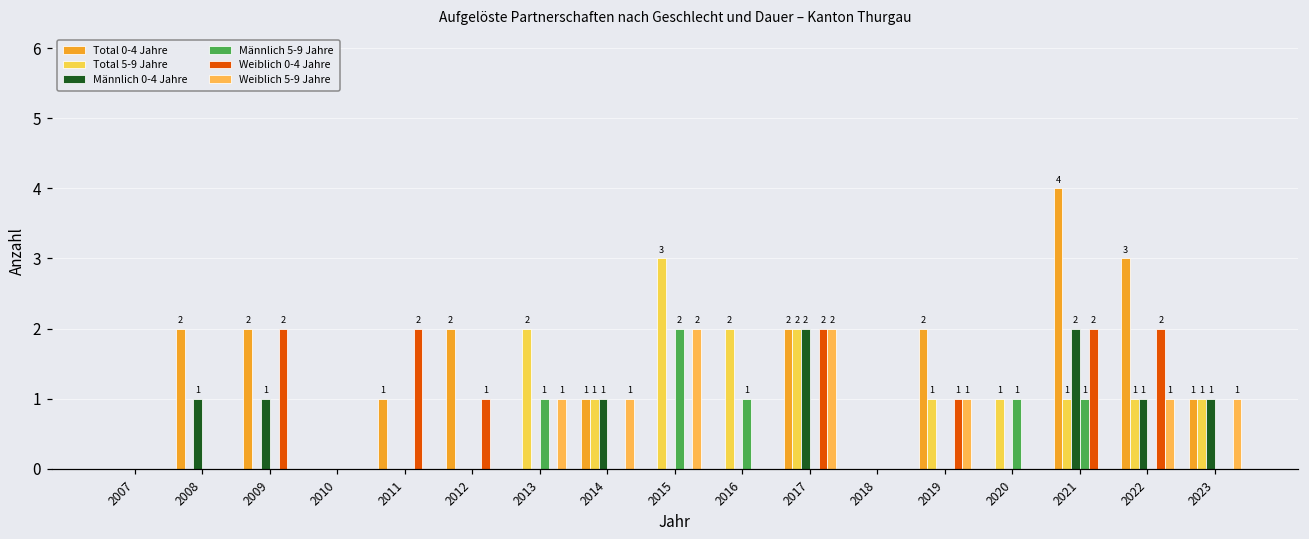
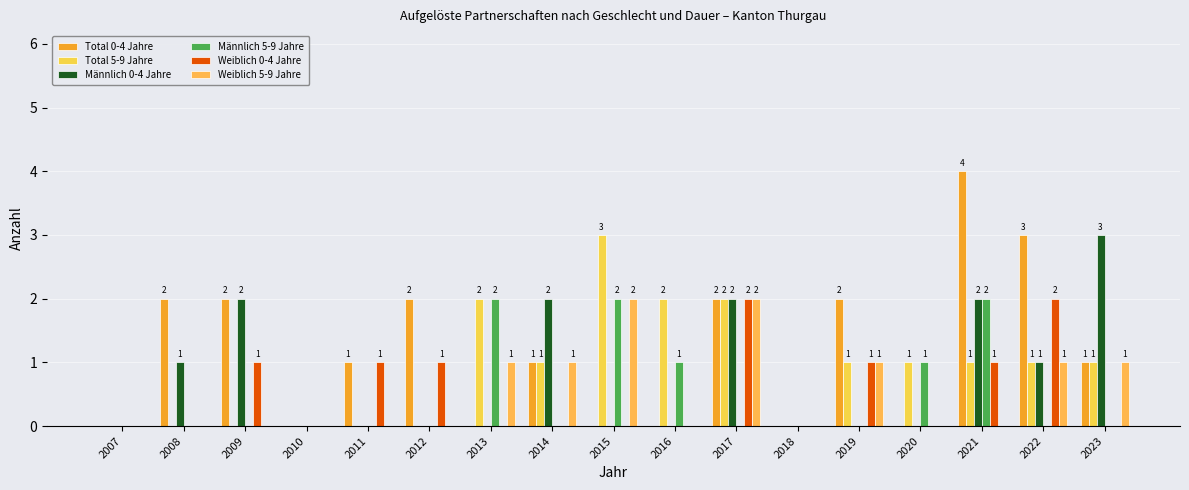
Männlich 0-4 Jahre, 2009: 1 -> 2
Weiblich 0-4 Jahre, 2009: 2 -> 1
Weiblich 0-4 Jahre, 2011: 2 -> 1
Männlich 5-9 Jahre, 2013: 1 -> 2
Männlich 0-4 Jahre, 2014: 1 -> 2
Männlich 5-9 Jahre, 2021: 1 -> 2
Weiblich 0-4 Jahre, 2021: 2 -> 1
Männlich 0-4 Jahre, 2023: 1 -> 3
